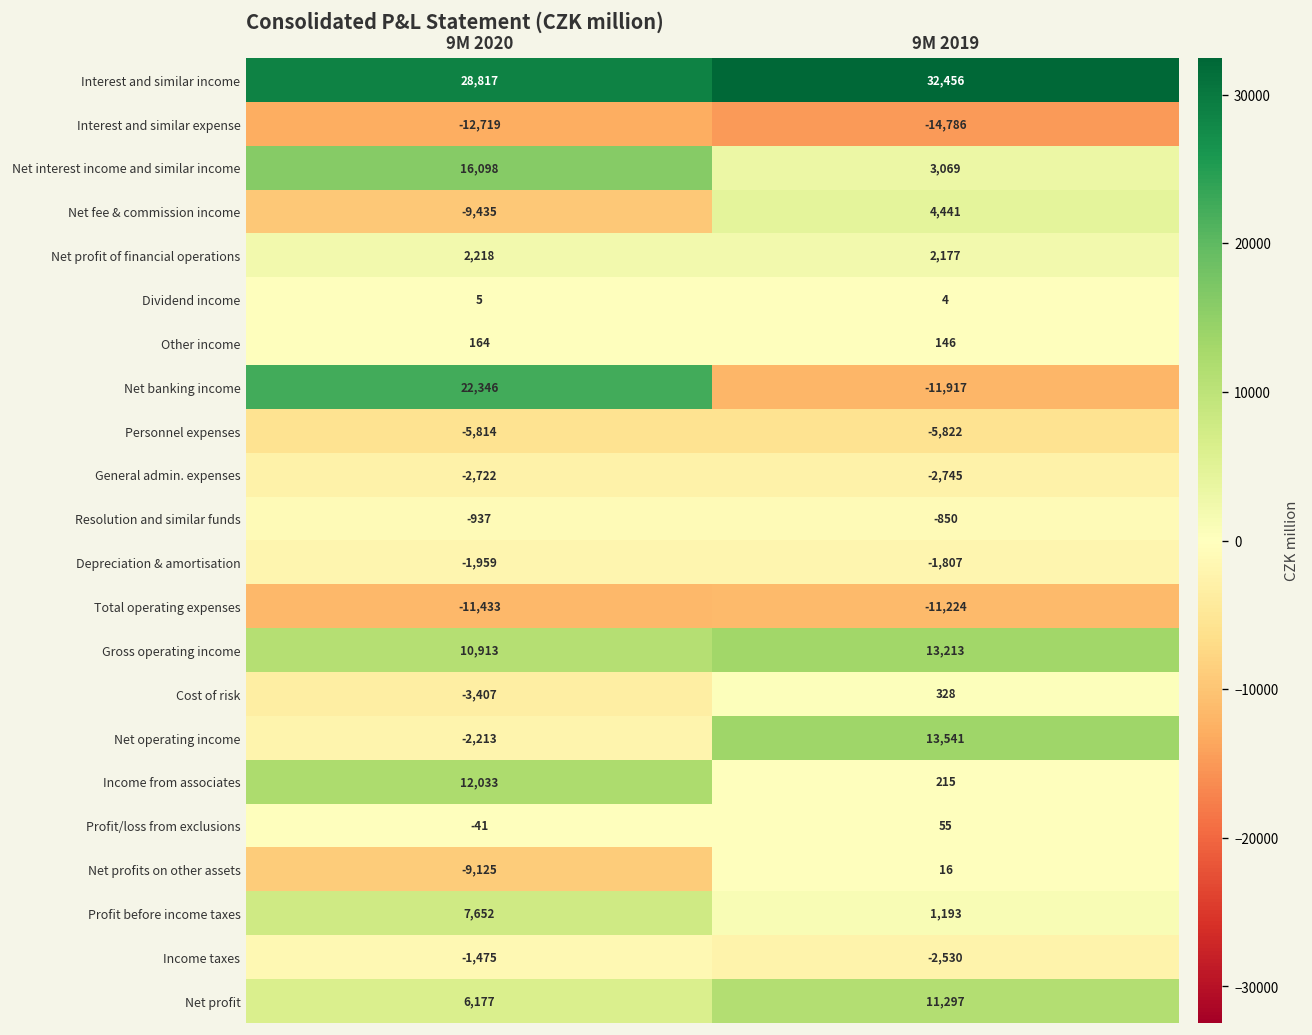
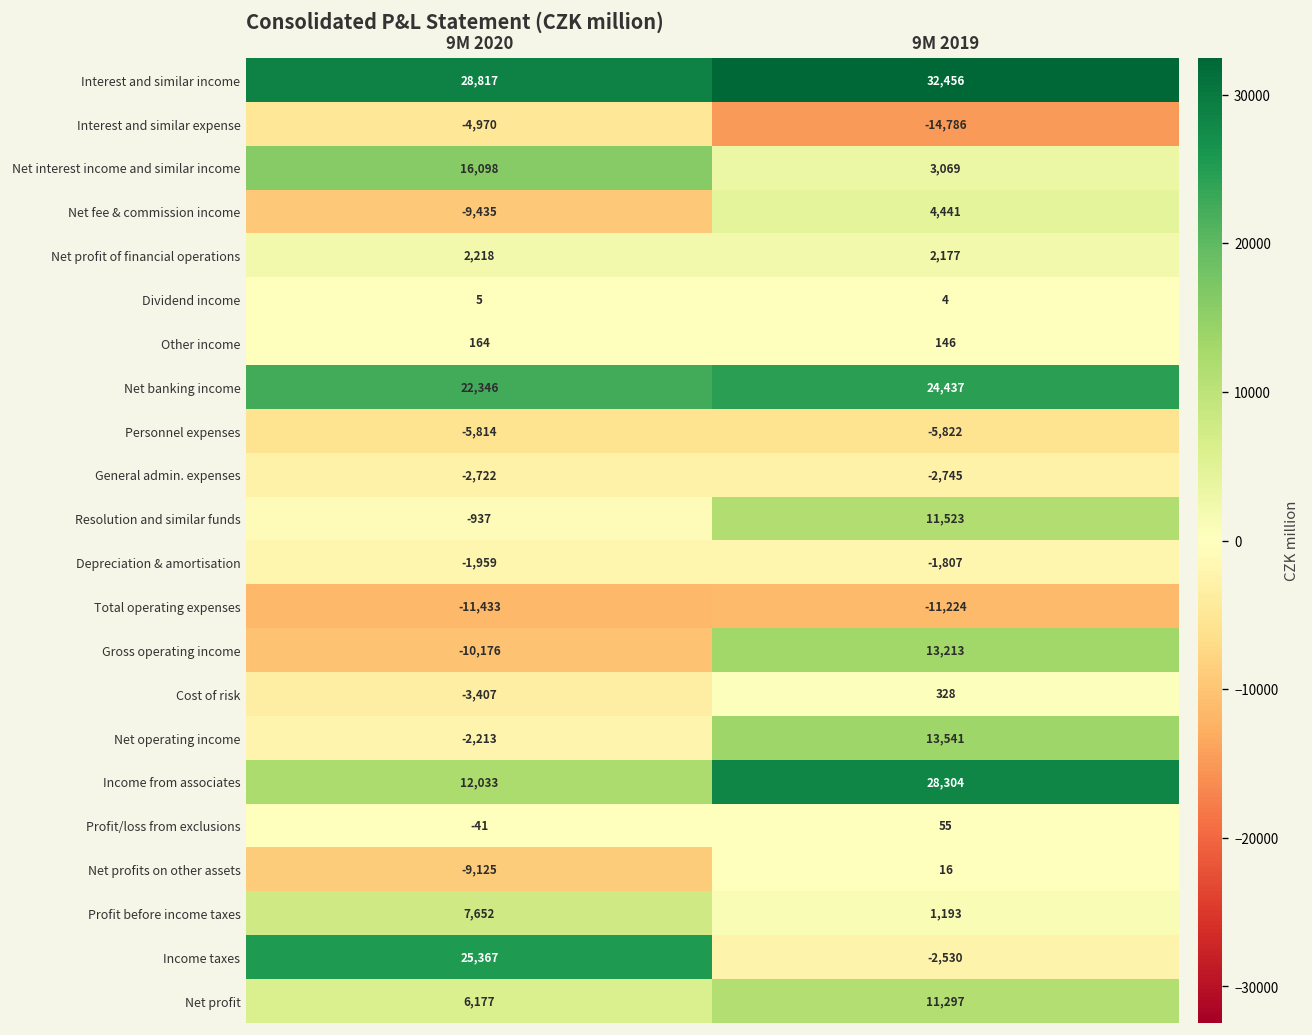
Interest and similar expense, 9M 2020: -12,719 -> -4,970
Net banking income, 9M 2019: -11,917 -> 24,437
Resolution and similar funds, 9M 2019: -850 -> 11,523
Gross operating income, 9M 2020: 10,913 -> -10,176
Income from associates, 9M 2019: 215 -> 28,304
Income taxes, 9M 2020: -1,475 -> 25,367
